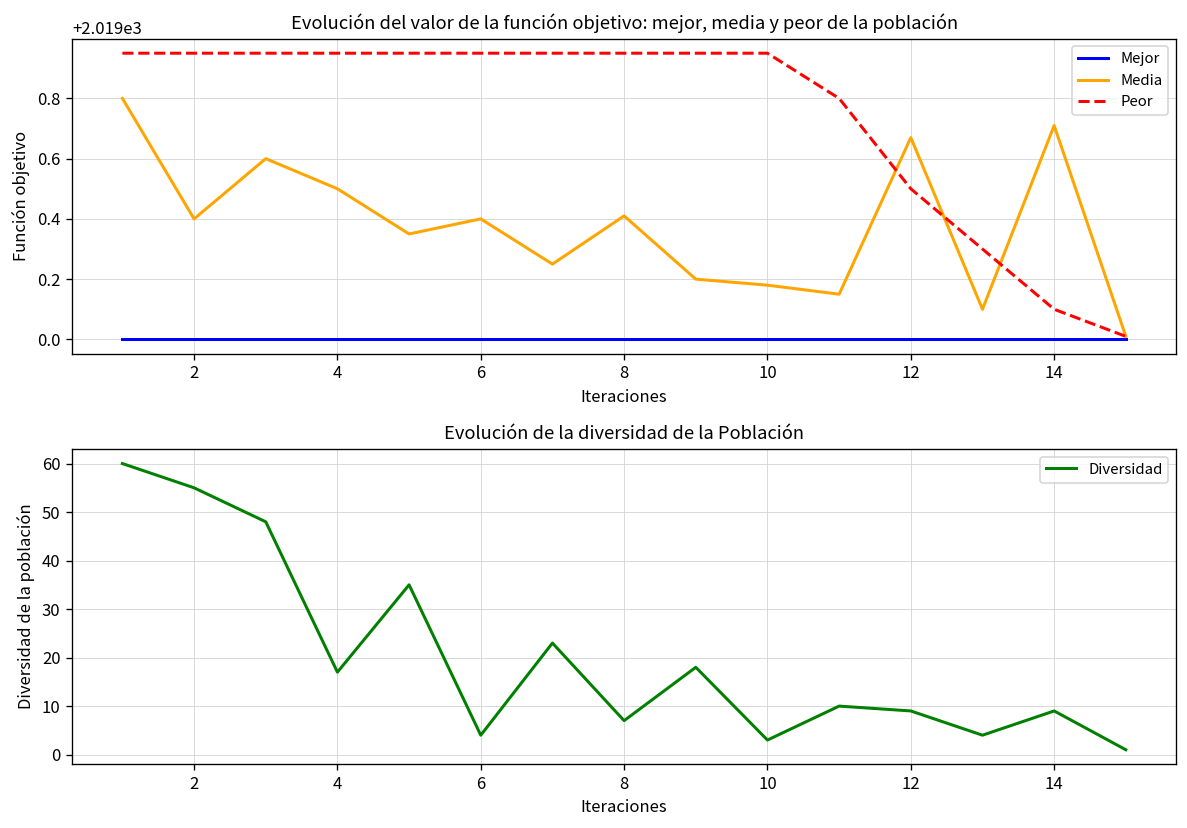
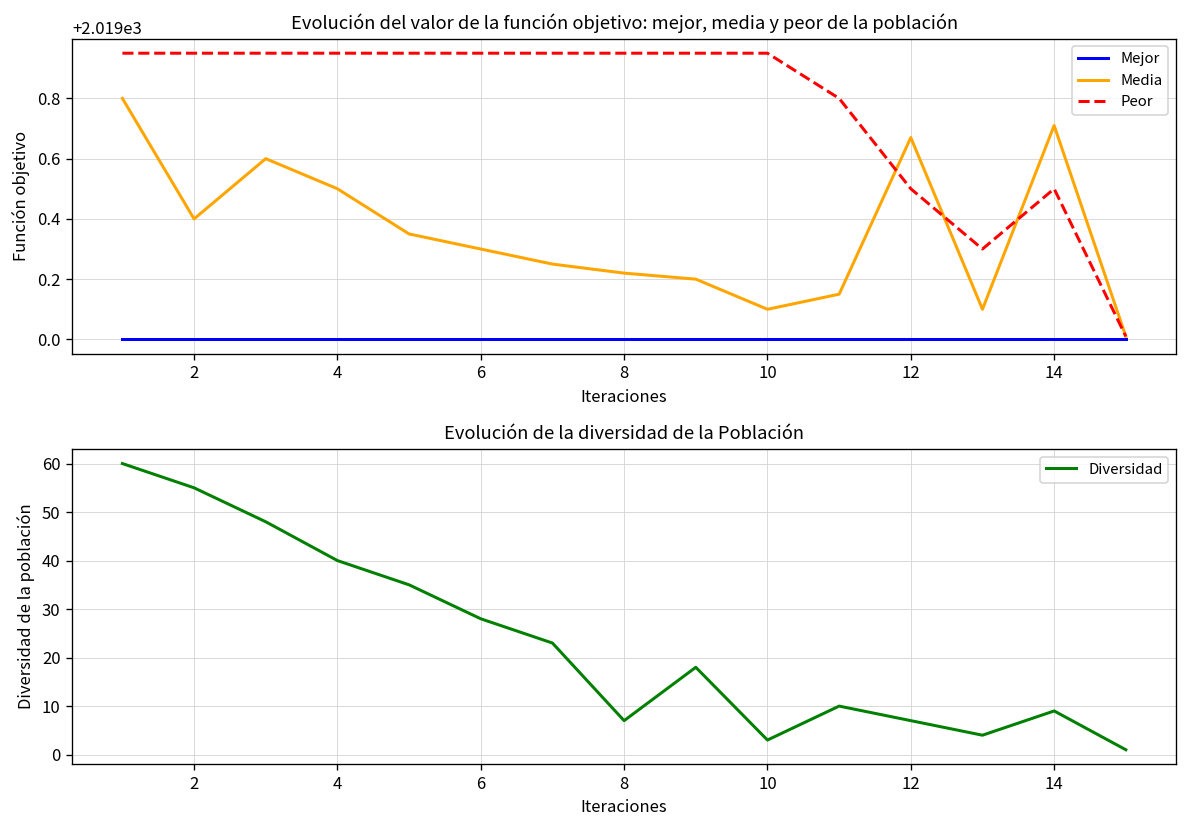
Evolución del valor de la función objetivo: mejor, media y peor de la población, Media, 6: 2019.4 -> 2019.3
Evolución del valor de la función objetivo: mejor, media y peor de la población, Media, 8: 2019.41 -> 2019.22
Evolución del valor de la función objetivo: mejor, media y peor de la población, Media, 10: 2019.18 -> 2019.10
Evolución del valor de la función objetivo: mejor, media y peor de la población, Peor, 14: 2019.1 -> 2019.5
Evolución de la diversidad de la Población, 4: 17 -> 40
Evolución de la diversidad de la Población, 6: 4 -> 28
Evolución de la diversidad de la Población, 12: 9 -> 7
